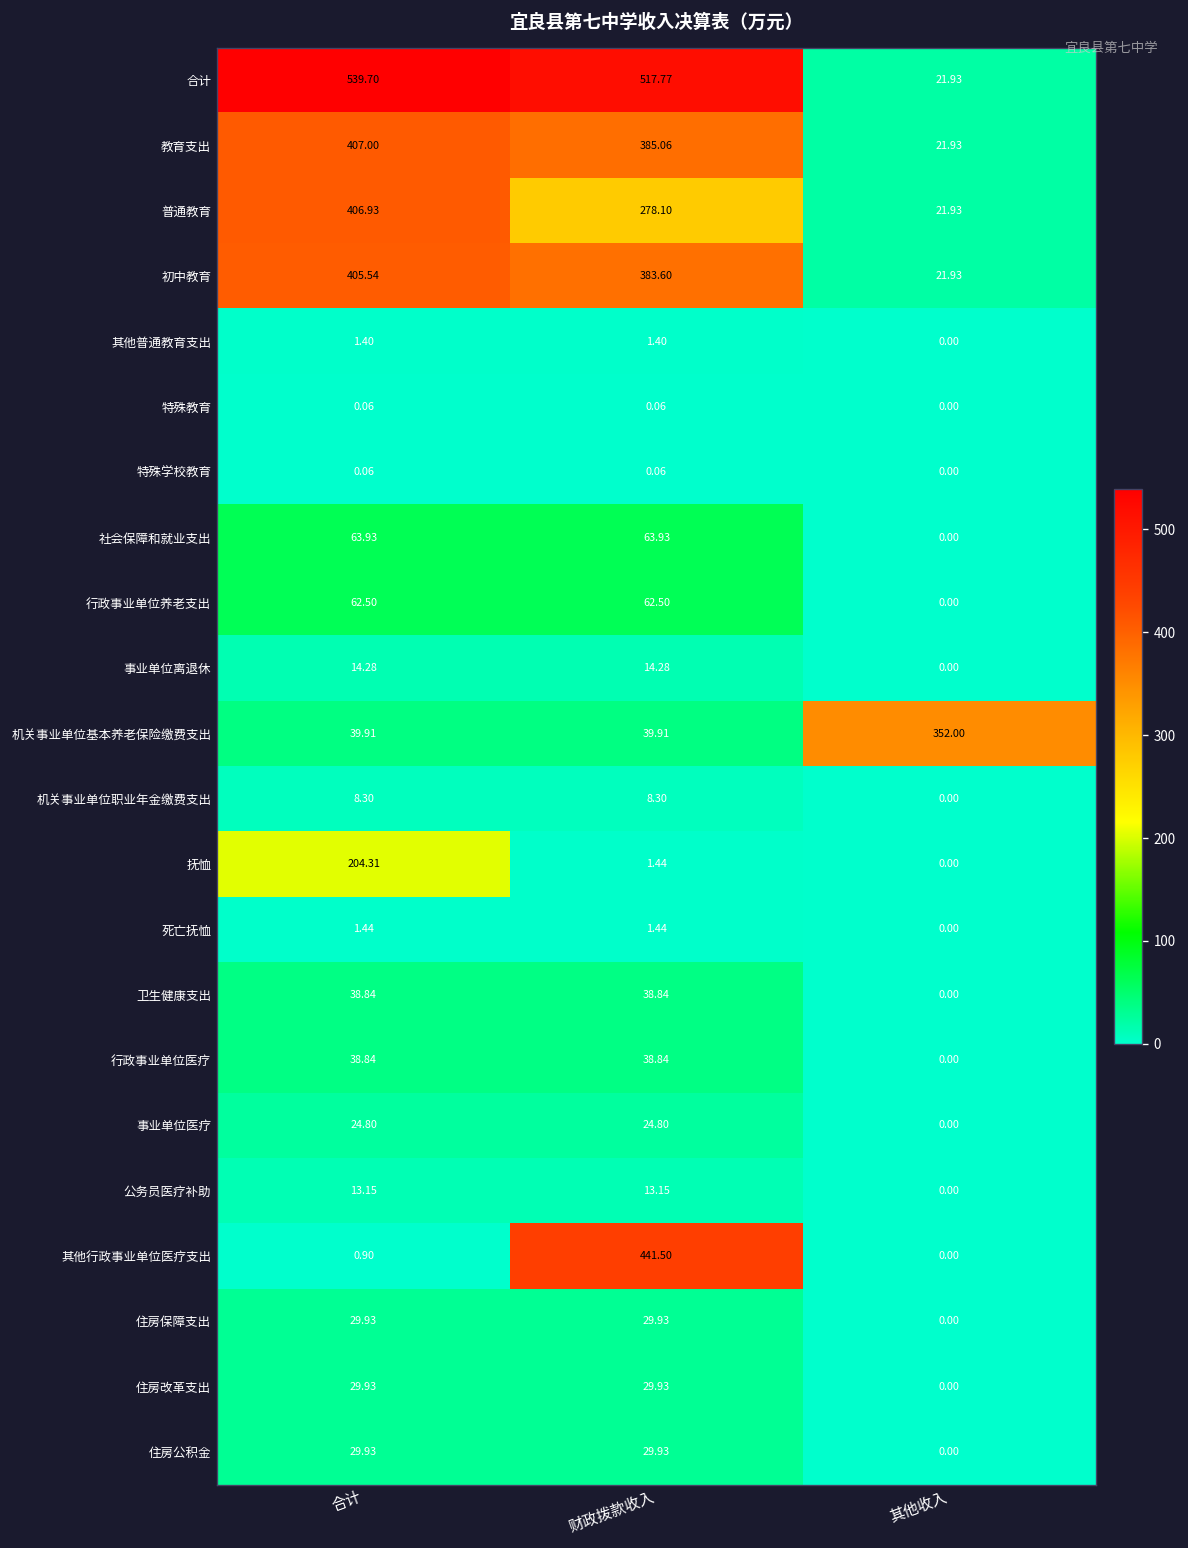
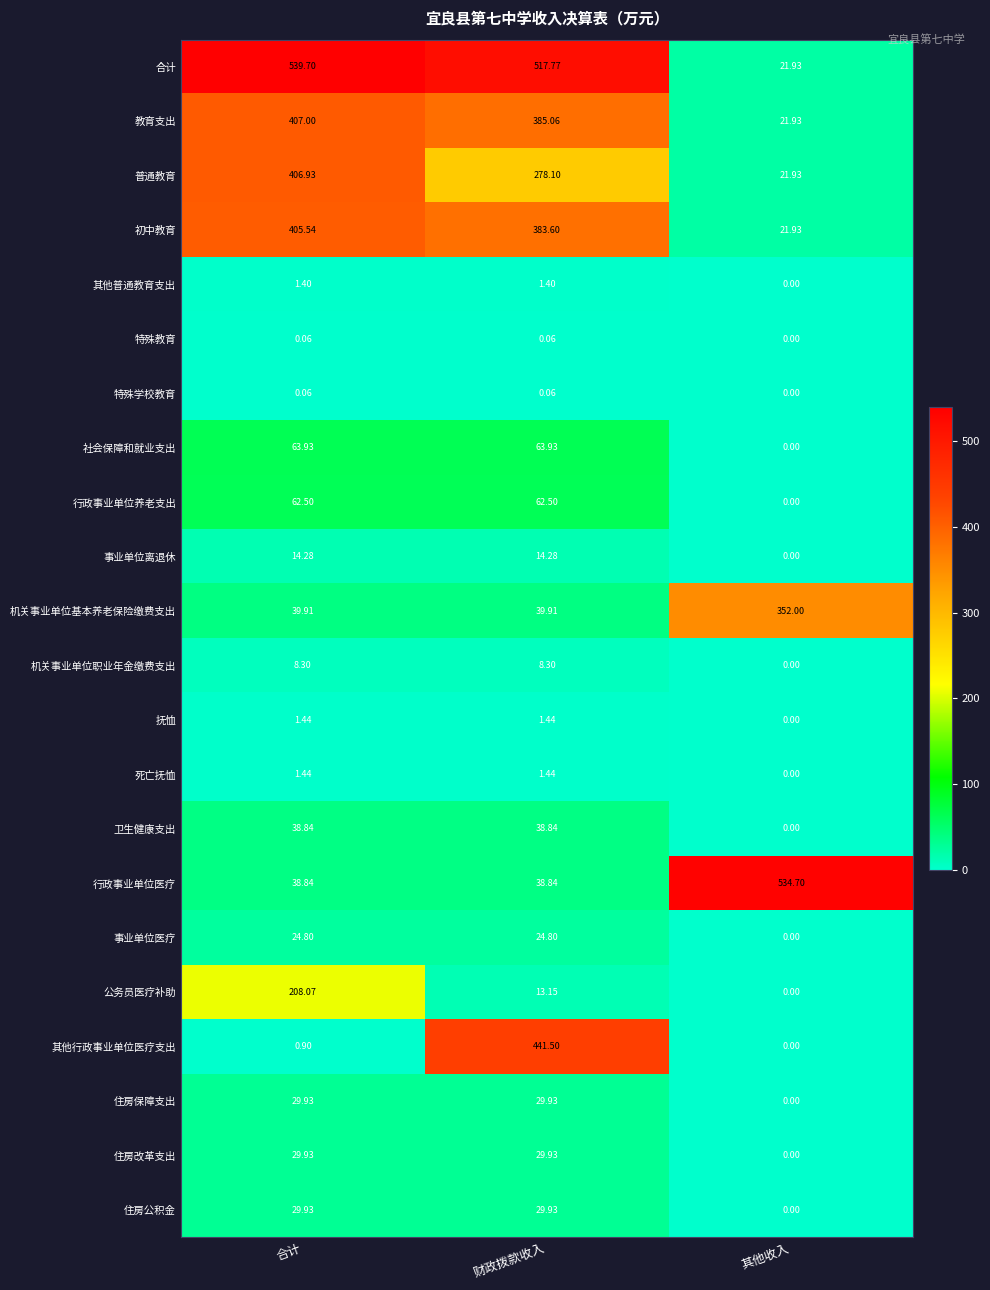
抚恤, 合计: 204.31 -> 1.44
行政事业单位医疗, 其他收入: 0.00 -> 534.70
公务员医疗补助, 合计: 13.15 -> 208.07
